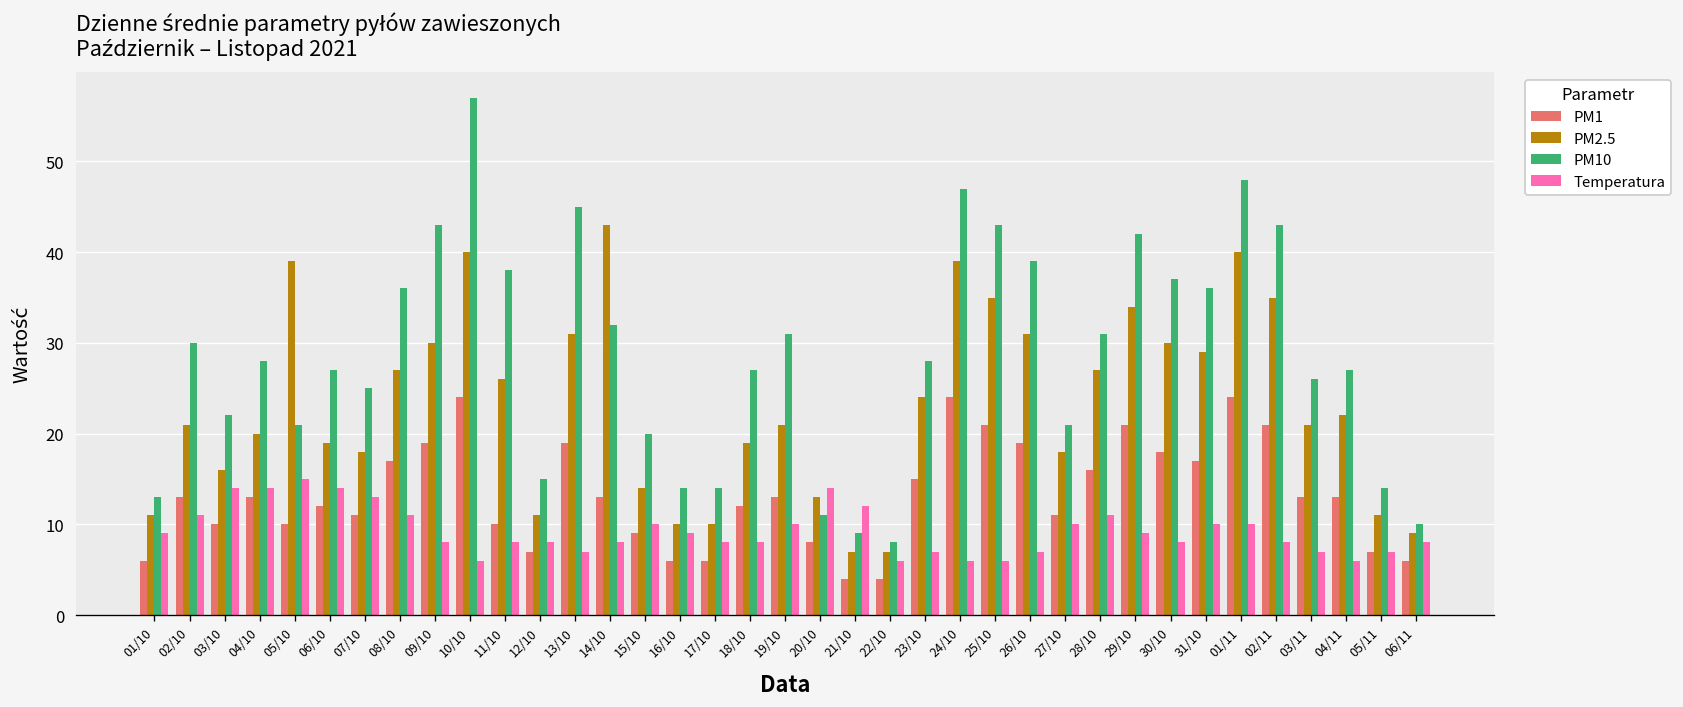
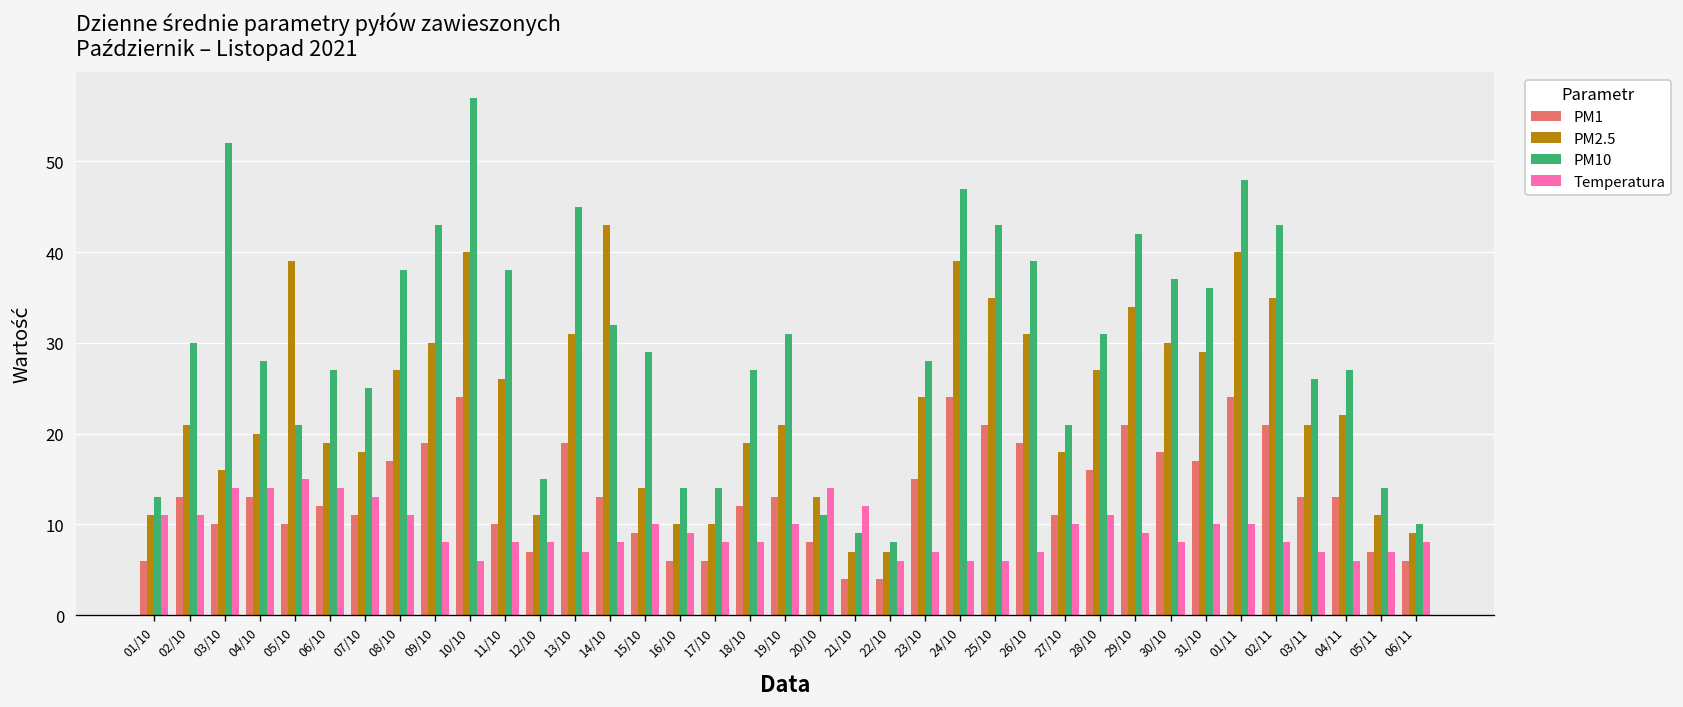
Temperatura, 01/10: 9 -> 11
PM10, 03/10: 22 -> 52
PM10, 08/10: 36 -> 38
PM10, 15/10: 20 -> 29
